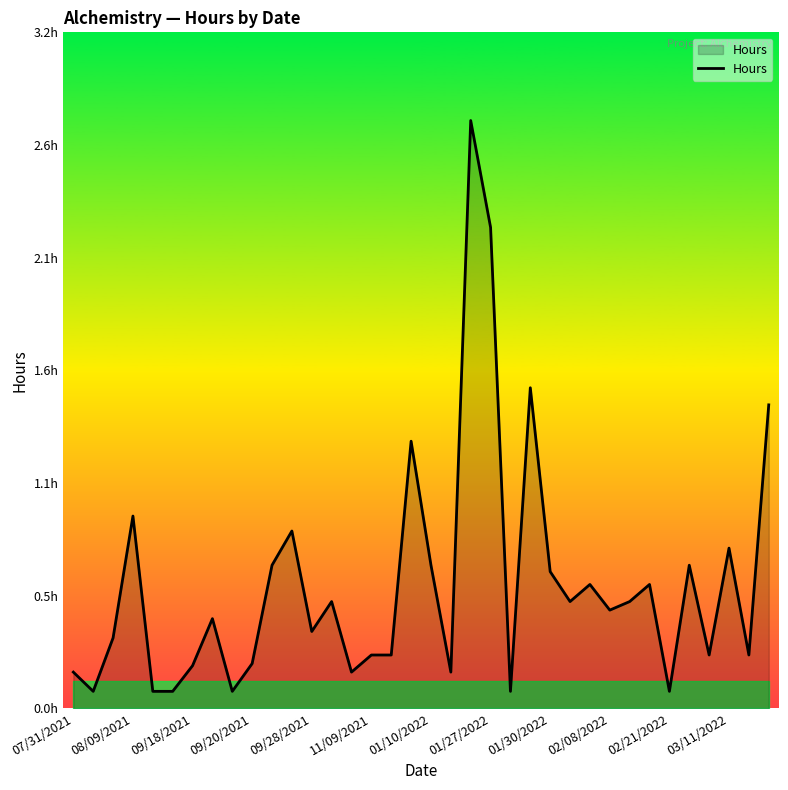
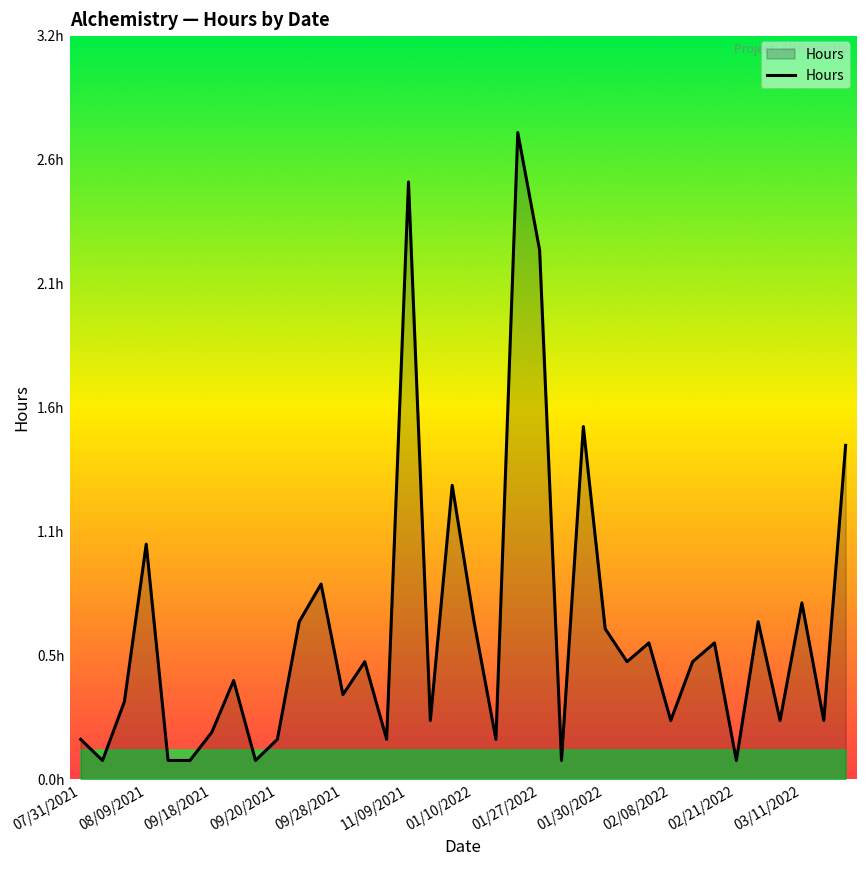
Hours, 08/09/2021: 0.9h -> 1.0h
Hours, 09/20/2021: 0.21h -> 0.17h
Hours, 11/09/2021: 0.25h -> 2.54h
Hours, 02/08/2022: 0.46h -> 0.25h
